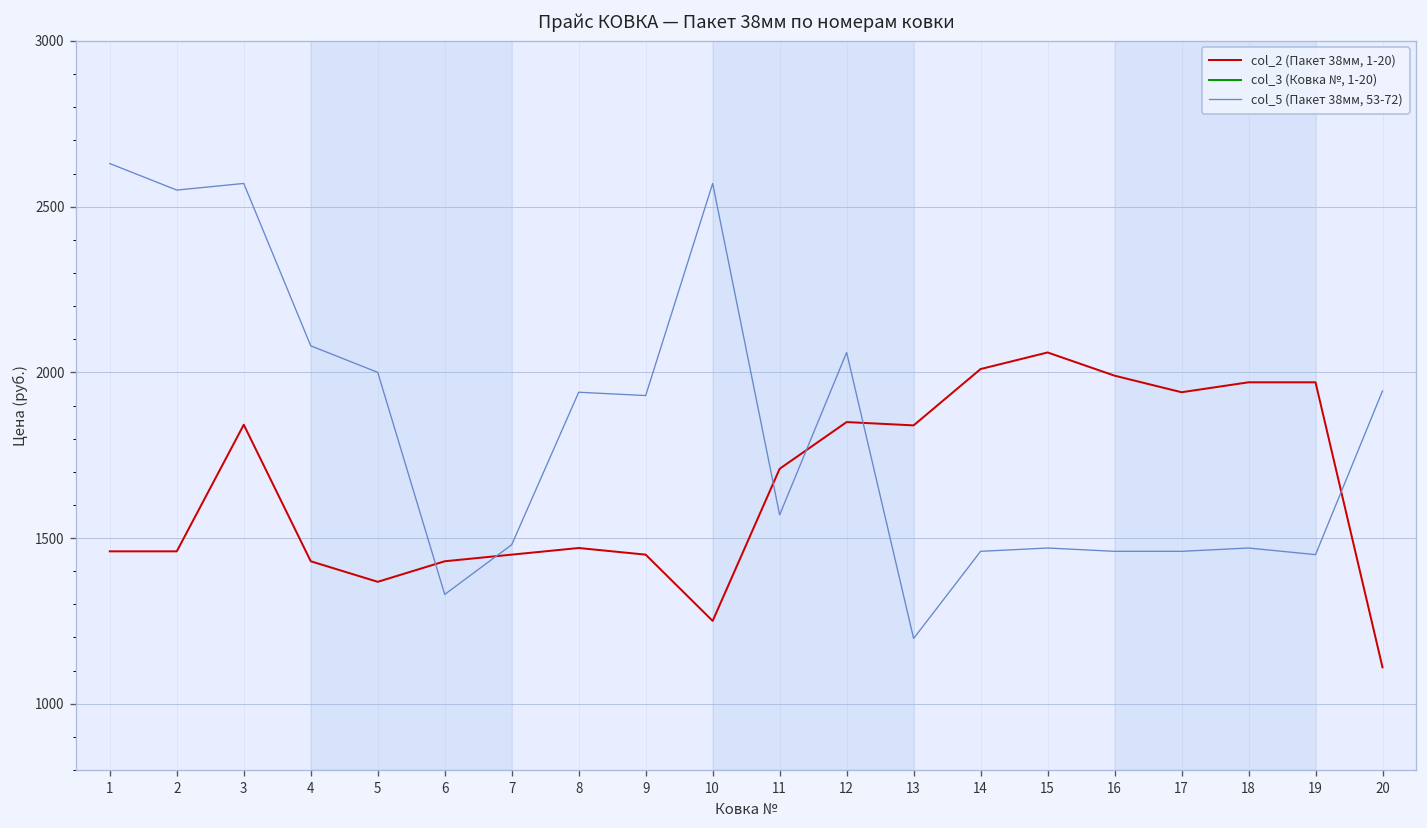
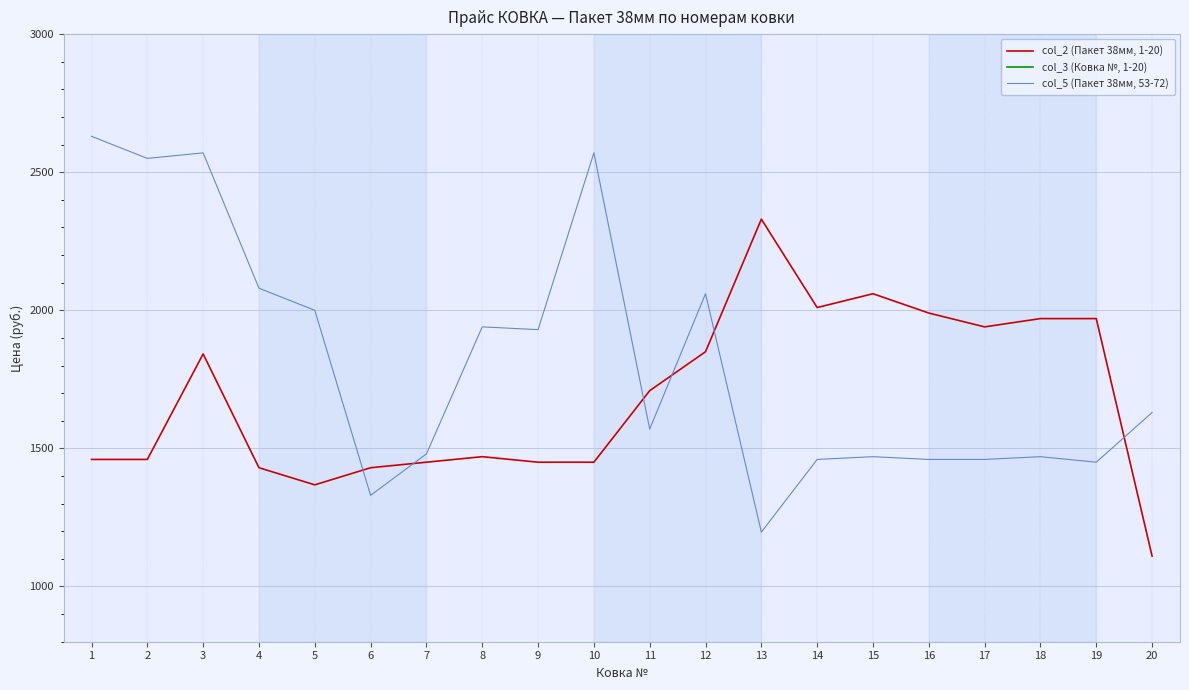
col_2 (Пакет 38мм, 1-20), 10: 1250 -> 1450
col_2 (Пакет 38мм, 1-20), 13: 1840 -> 2330
col_5 (Пакет 38мм, 53-72), 20: 1940 -> 1630
